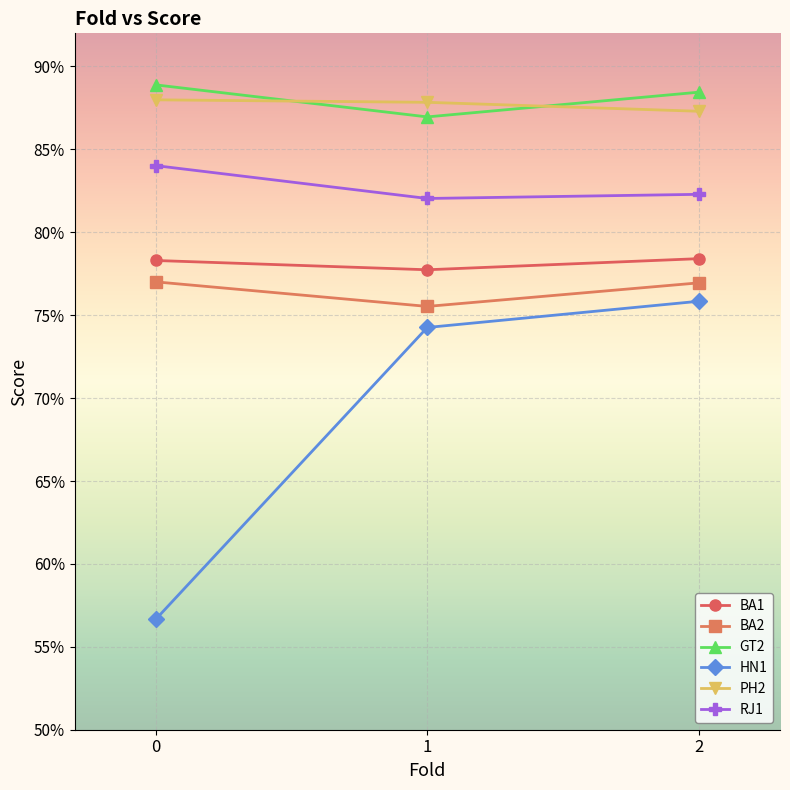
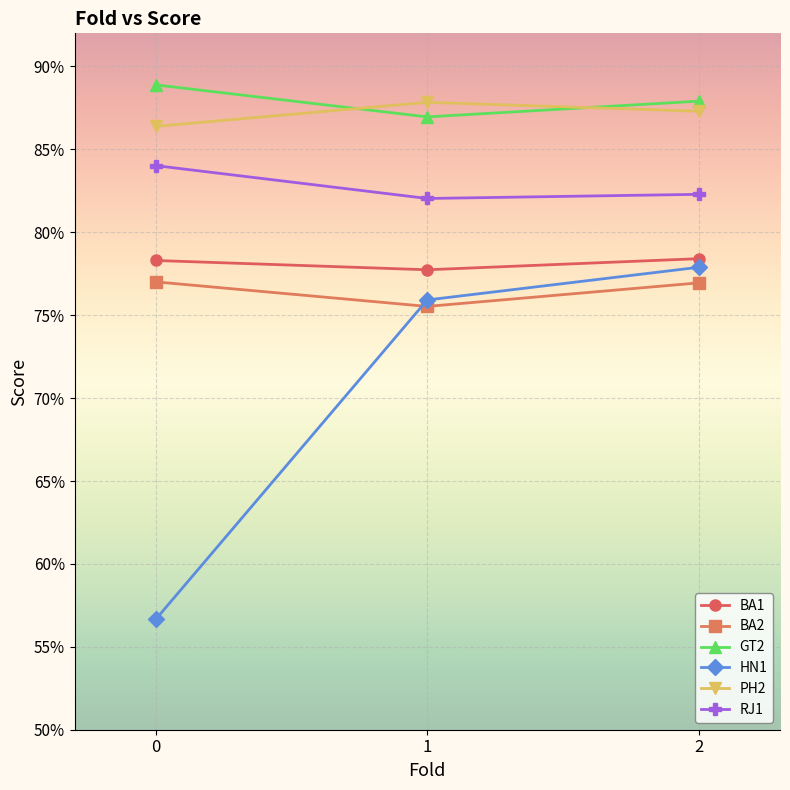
PH2, 0: 88.0% -> 86.4%
HN1, 1: 74.3% -> 75.9%
GT2, 2: 88.4% -> 87.9%
HN1, 2: 75.8% -> 77.9%
